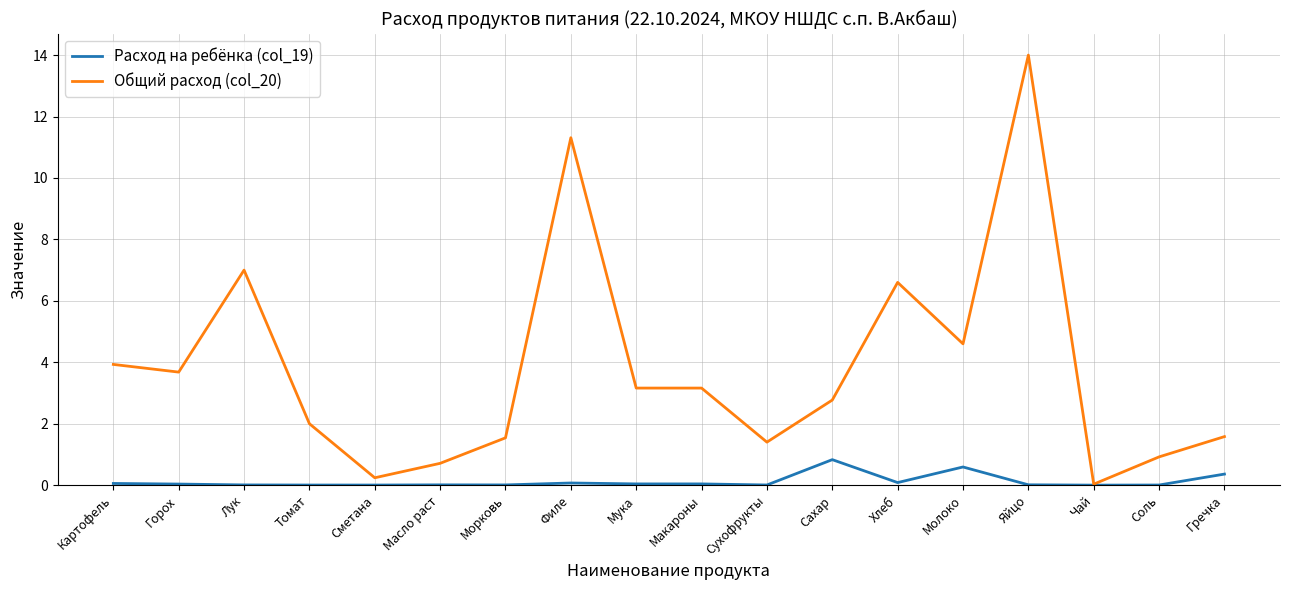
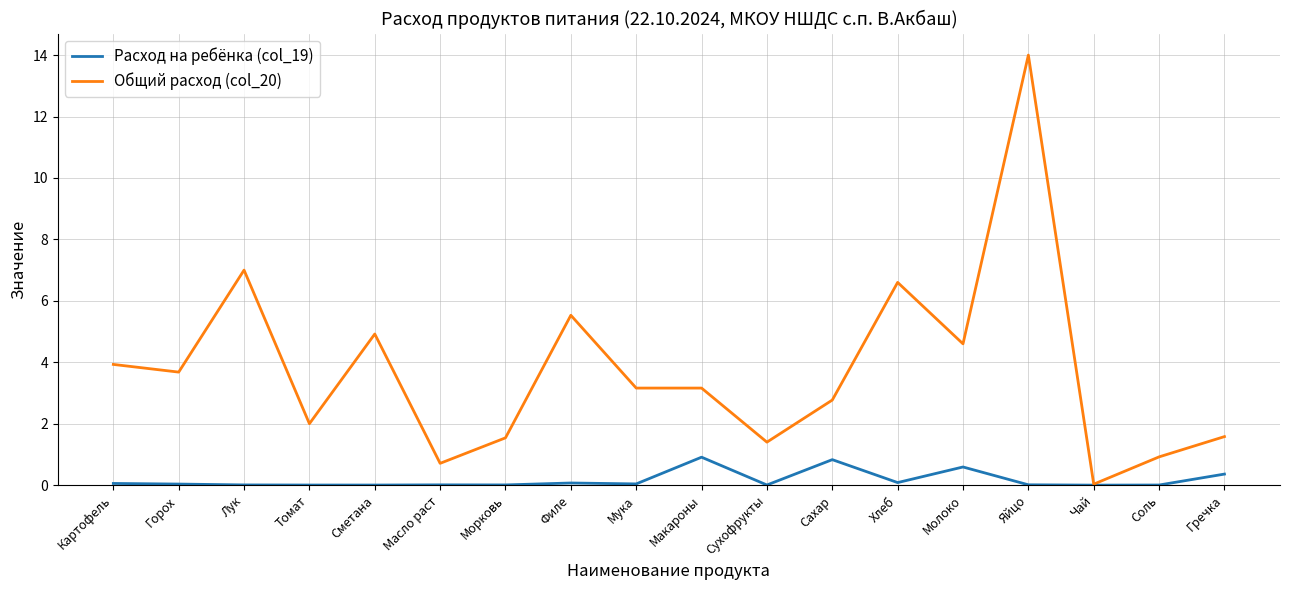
Общий расход (col_20), Сметана: 0.2 -> 4.9
Общий расход (col_20), Филе: 11.3 -> 5.5
Расход на ребёнка (col_19), Макароны: 0.0 -> 0.9
